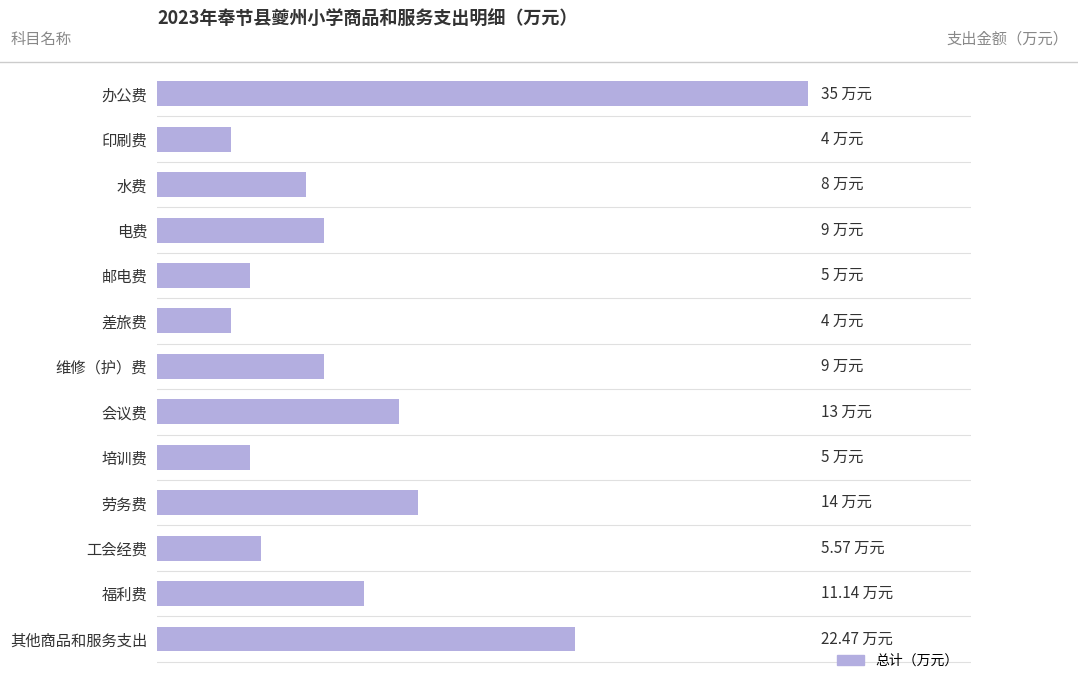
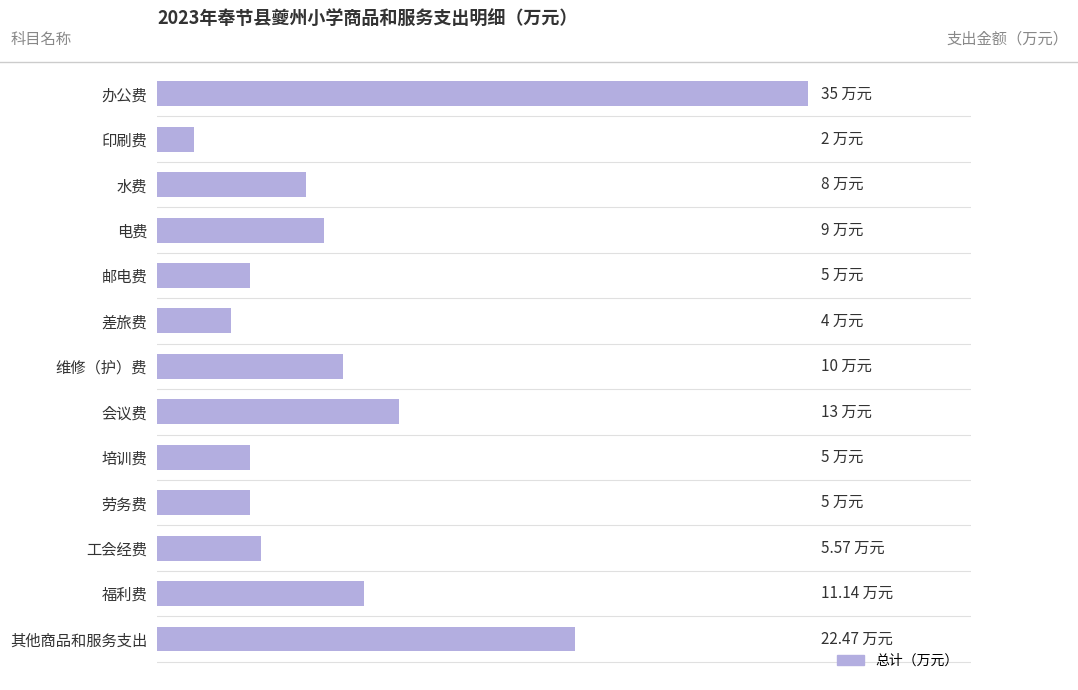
印刷费: 4 -> 2
维修（护）费: 9 -> 10
劳务费: 14 -> 5
